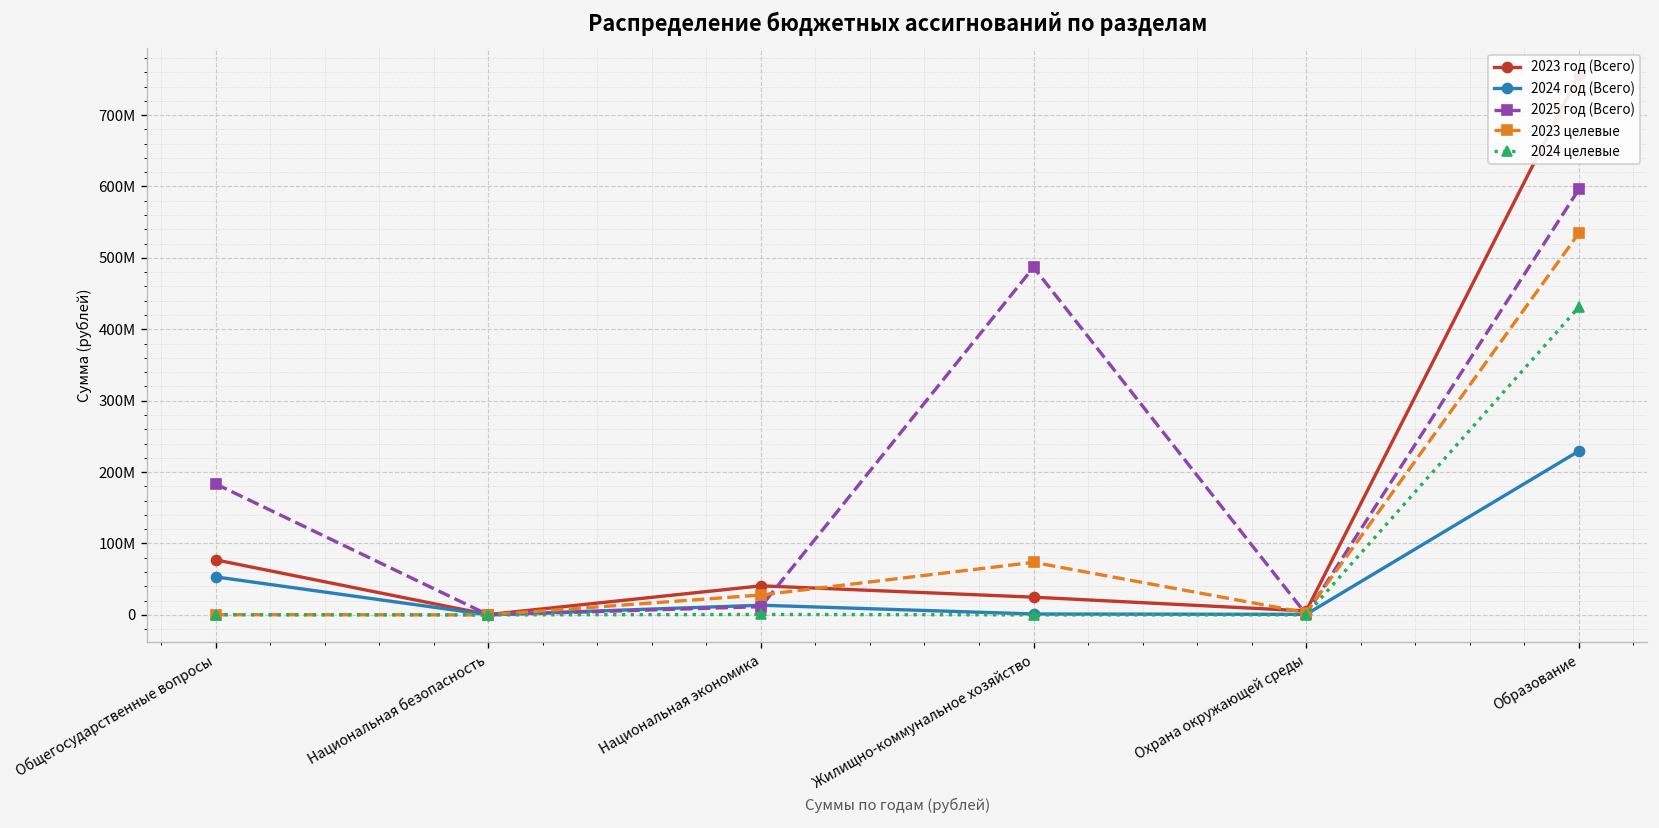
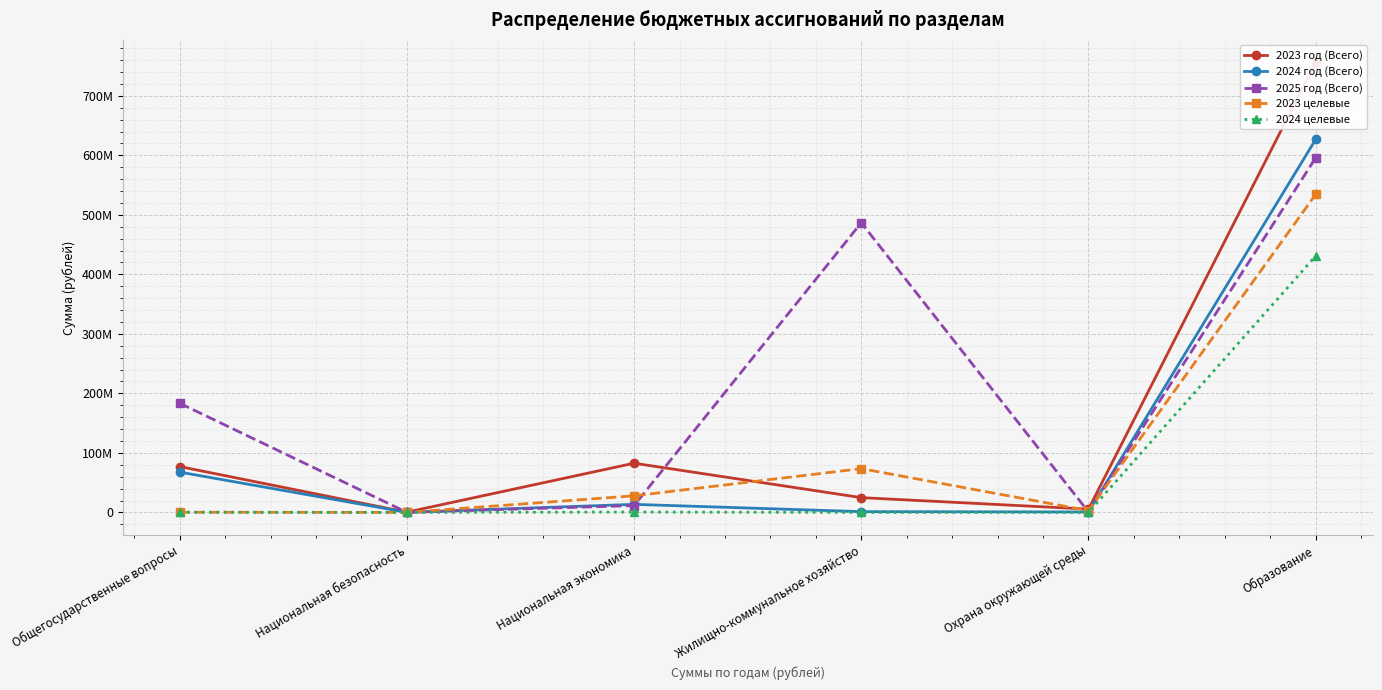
2024 год (Всего), Общегосударственные вопросы: 50000000 -> 70000000
2023 год (Всего), Национальная экономика: 40000000 -> 80000000
2024 год (Всего), Образование: 230000000 -> 630000000
